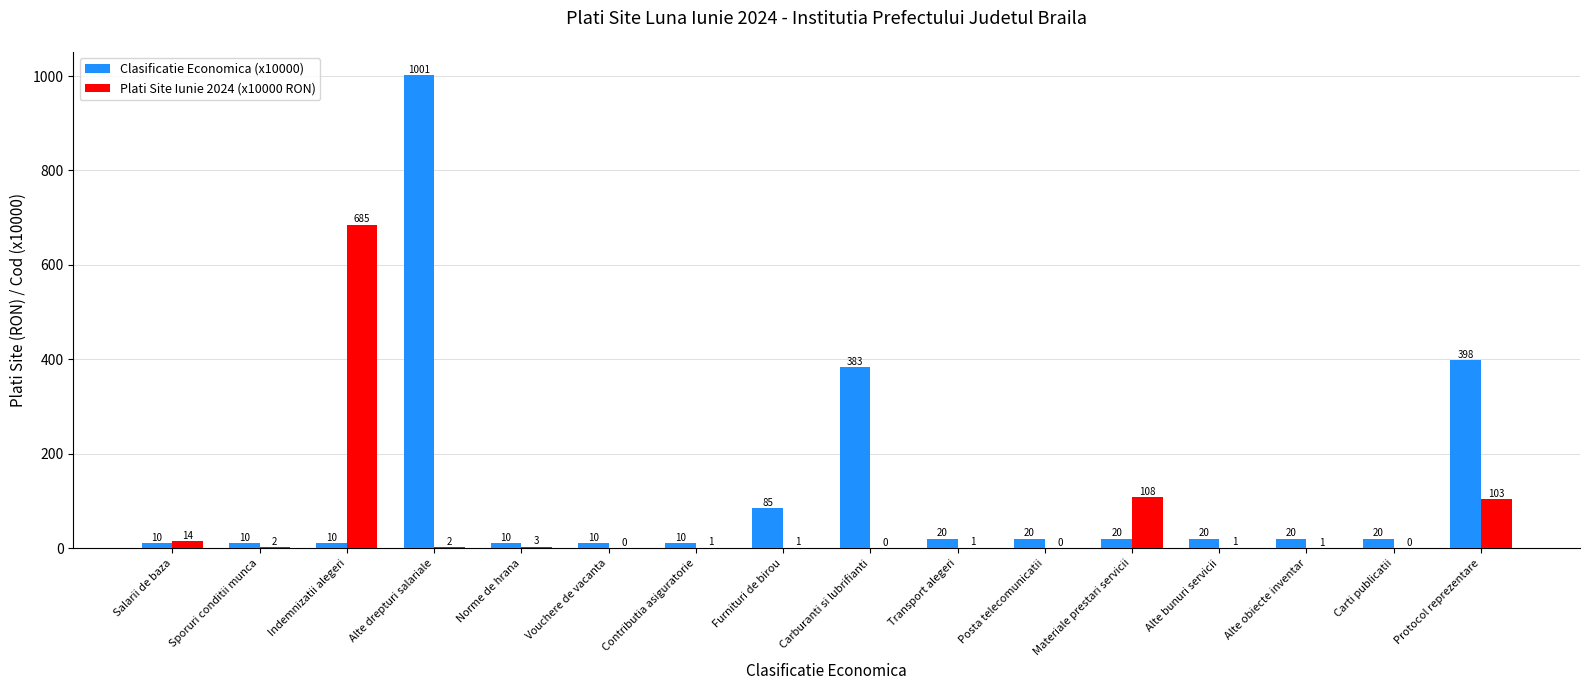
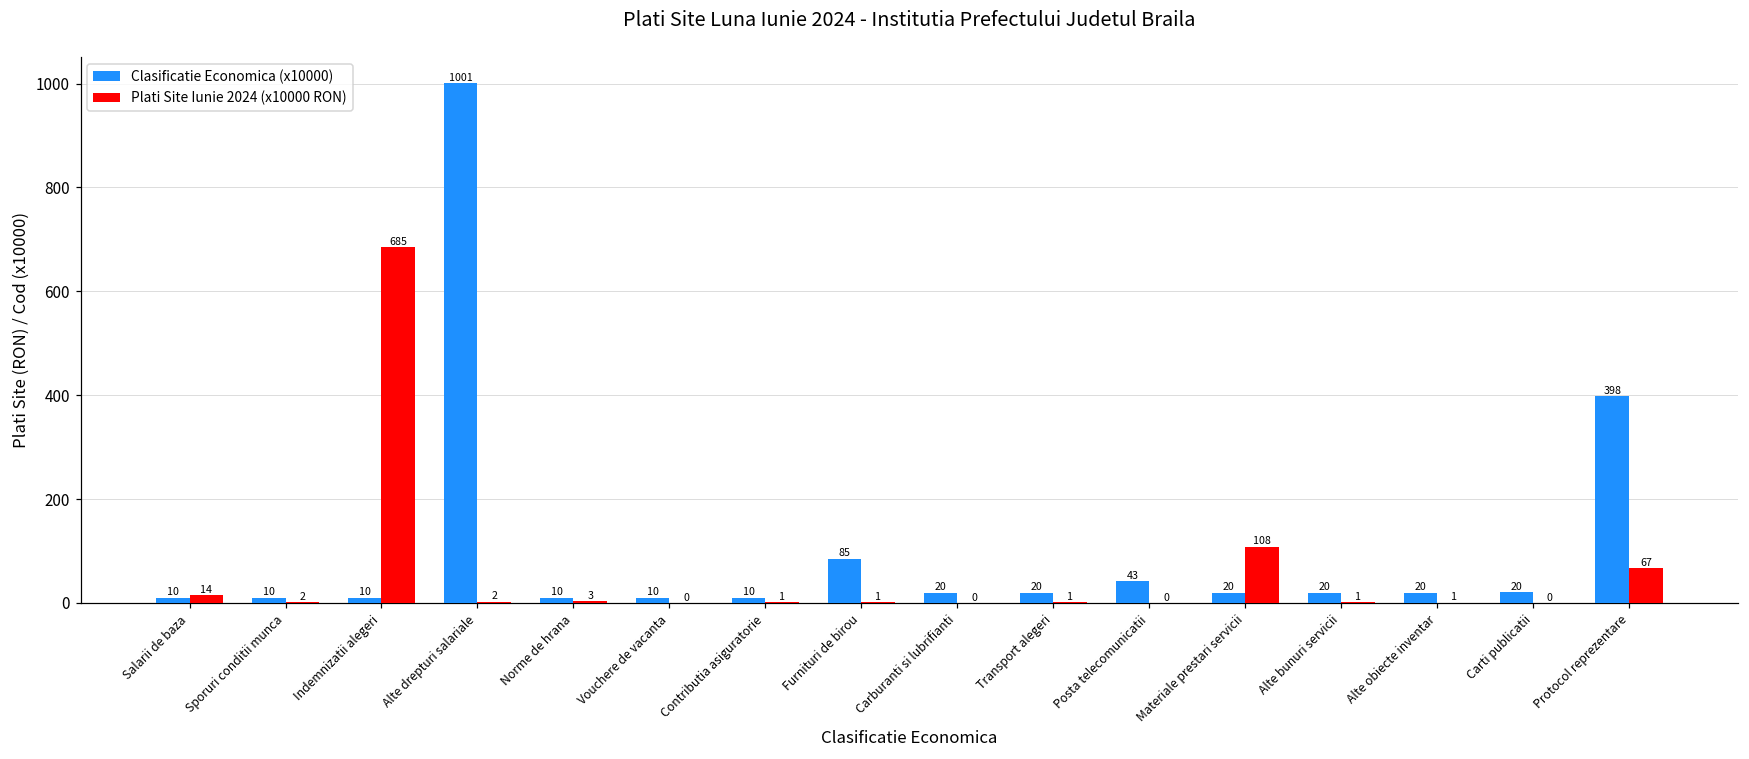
Clasificatie Economica (x10000), Carburanti si lubrifianti: 383 -> 20
Clasificatie Economica (x10000), Posta telecomunicatii: 20 -> 43
Plati Site Iunie 2024 (x10000 RON), Protocol reprezentare: 103 -> 67
